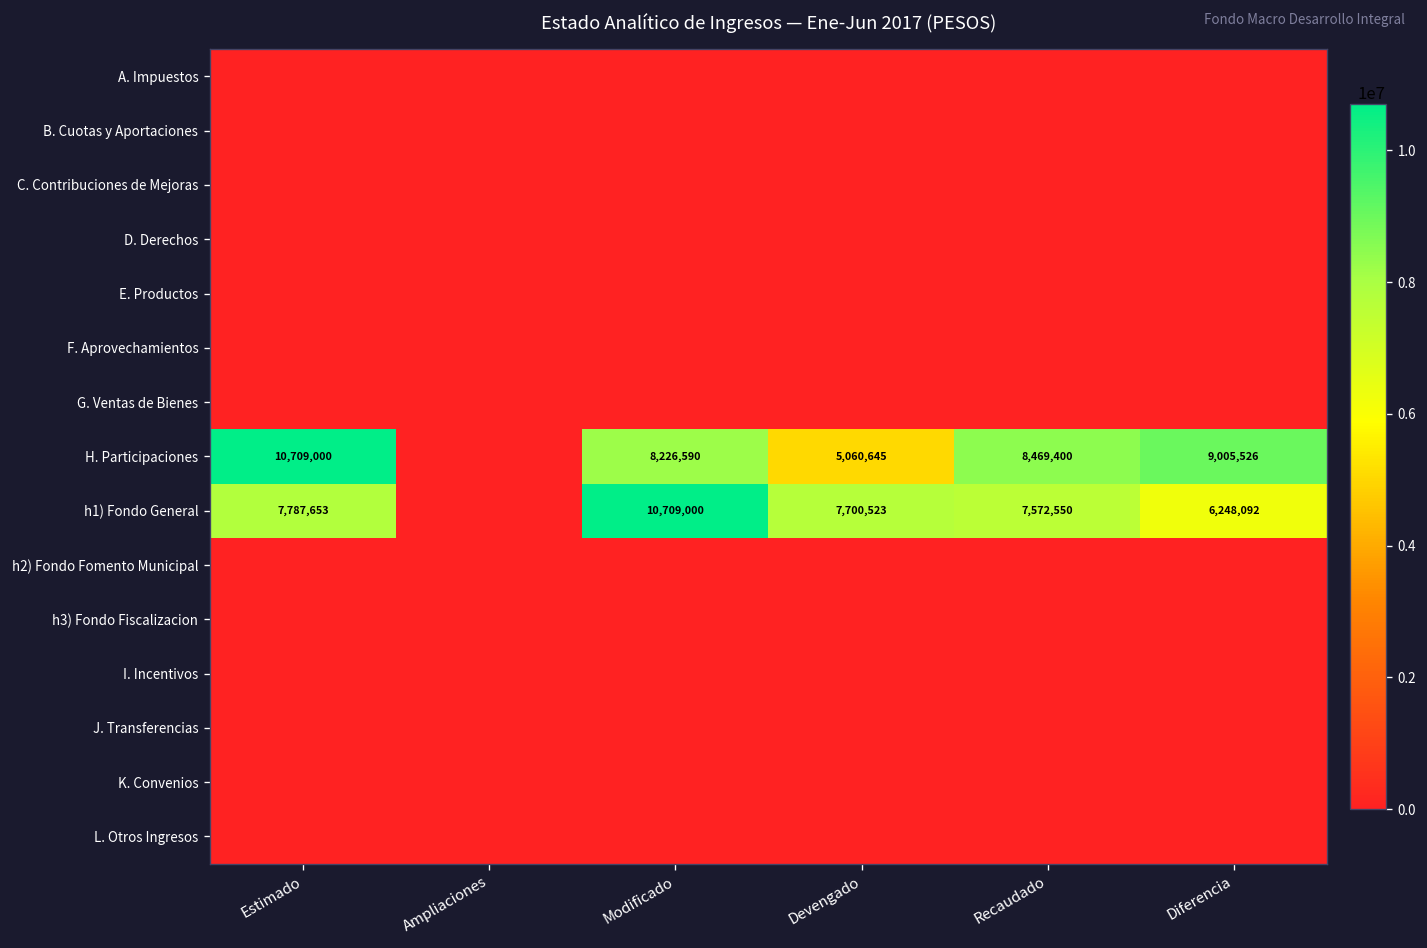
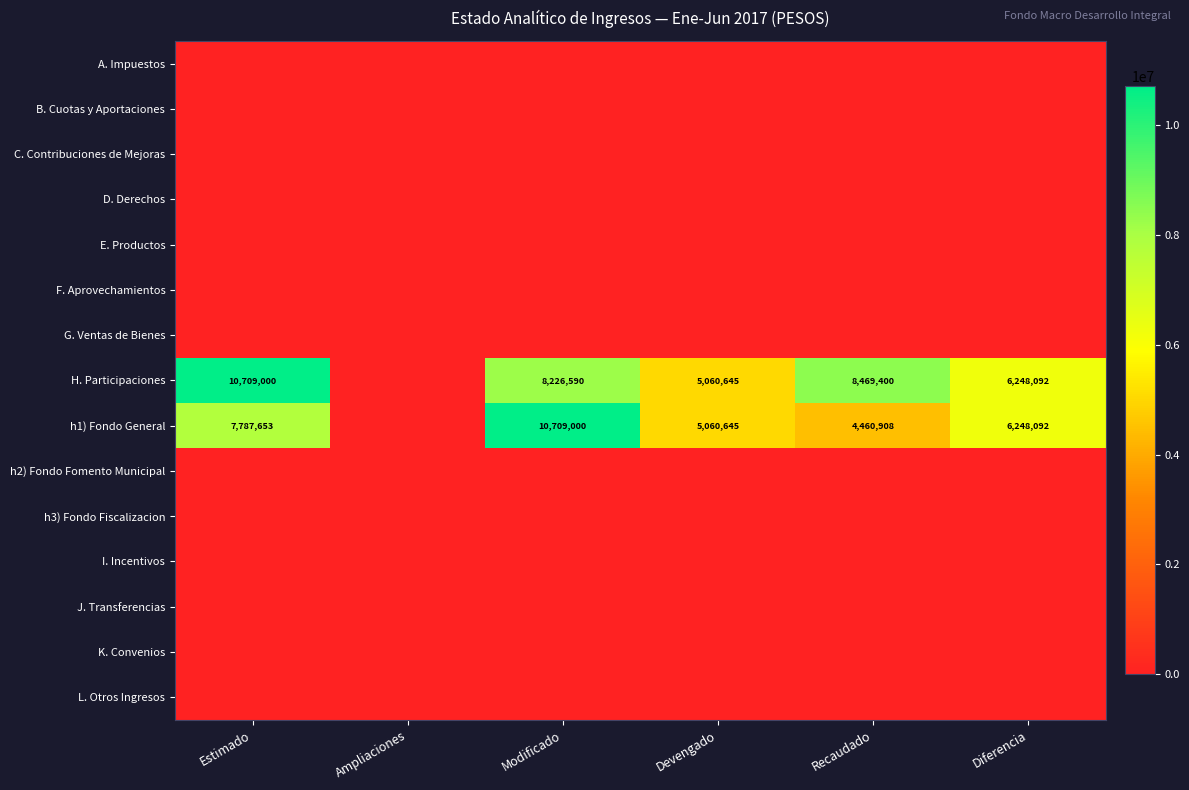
H. Participaciones, Diferencia: 9,005,526 -> 6,248,092
h1) Fondo General, Devengado: 7,700,523 -> 5,060,645
h1) Fondo General, Recaudado: 7,572,550 -> 4,460,908
